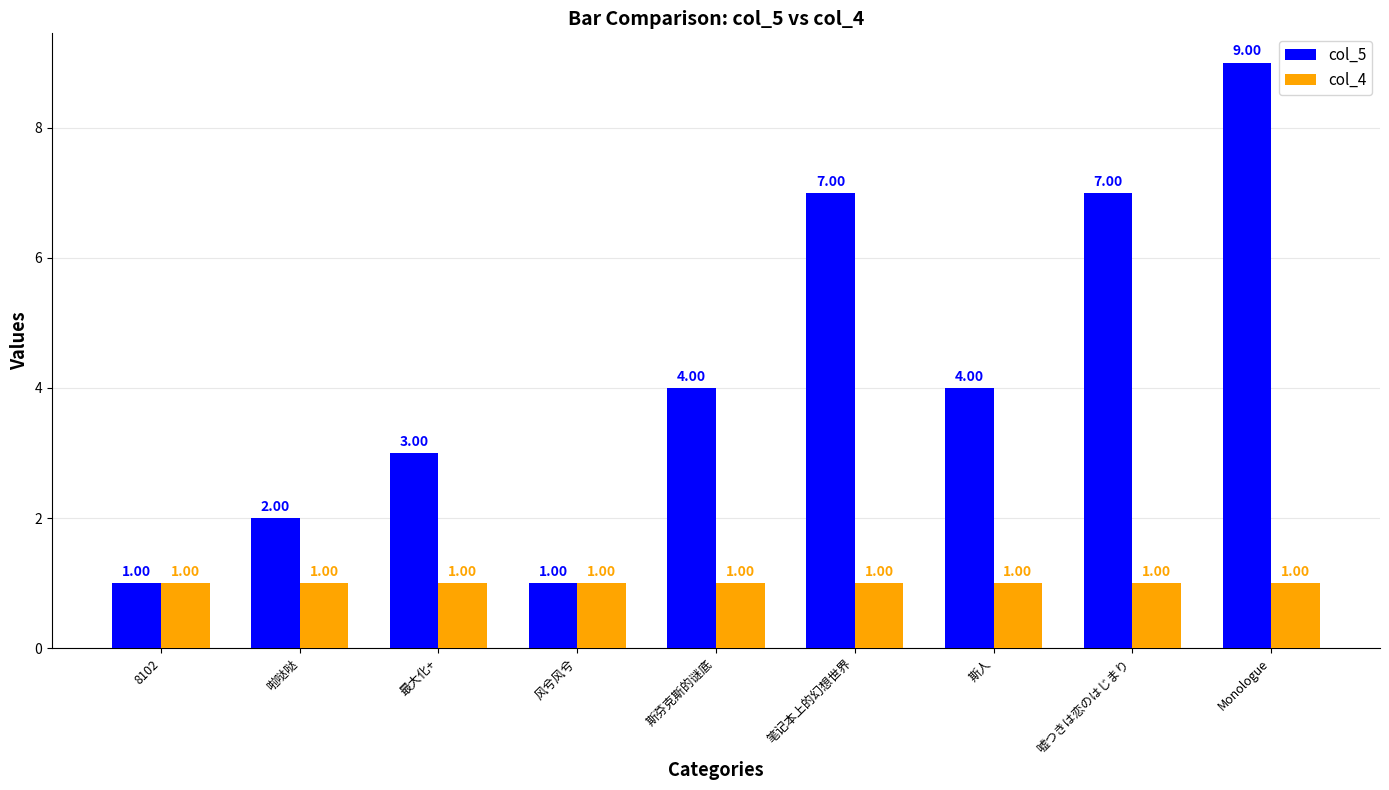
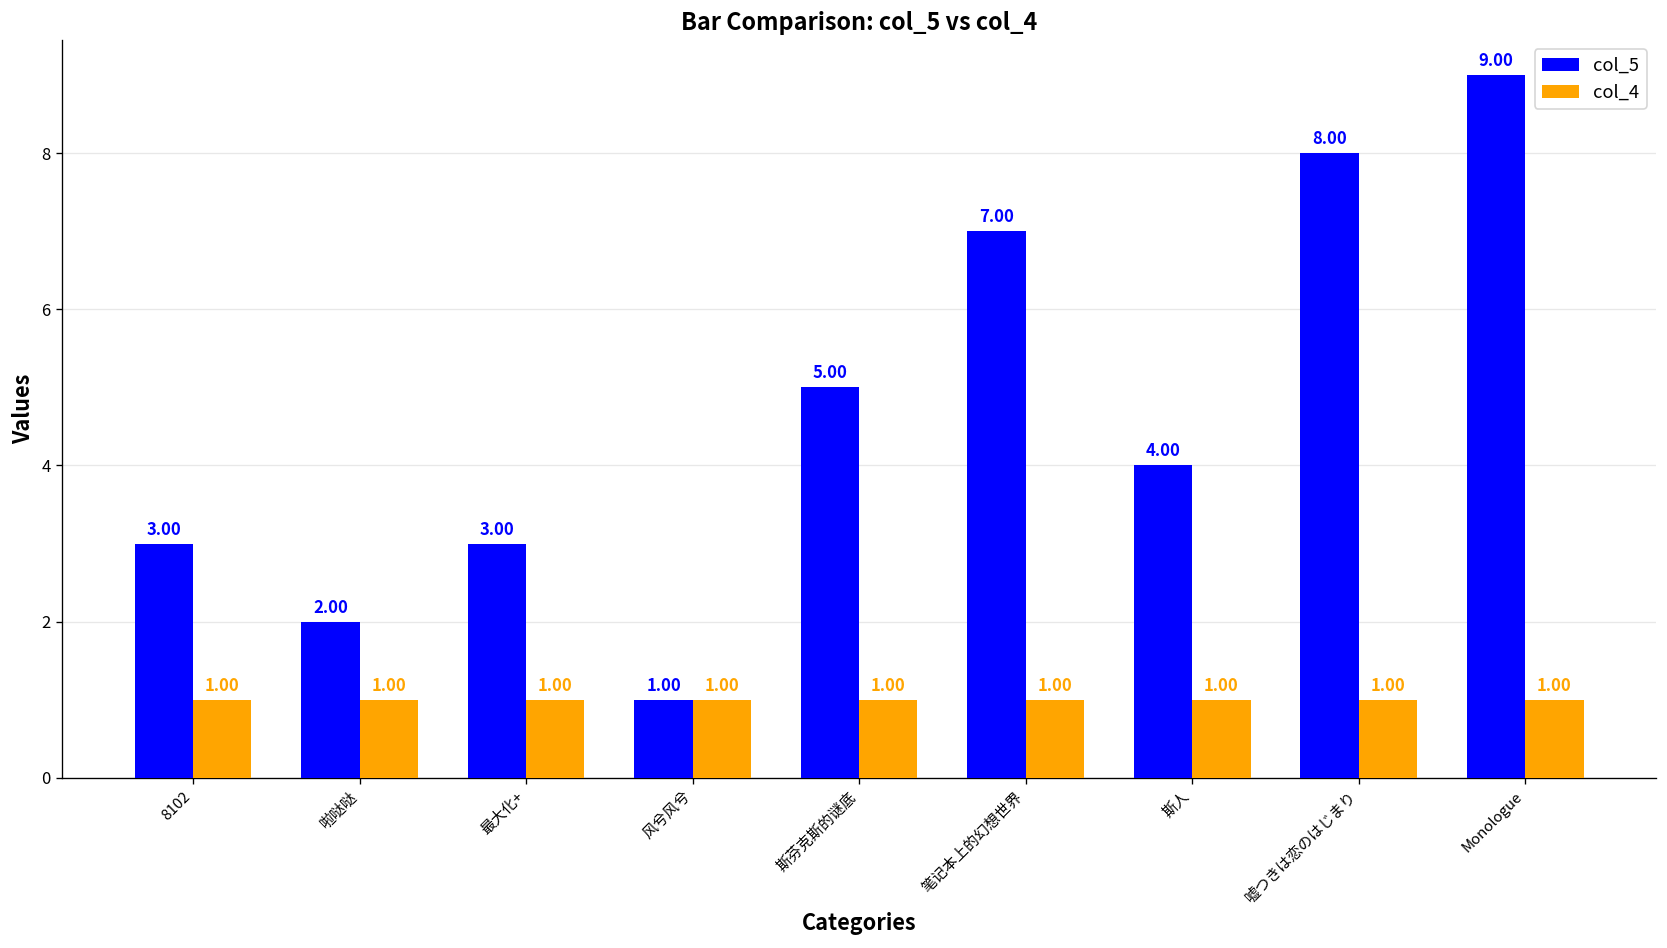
col_5, 8102: 1.00 -> 3.00
col_5, 斯芬克斯的谜底: 4.00 -> 5.00
col_5, 嘘つきは恋のはじまり: 7.00 -> 8.00
